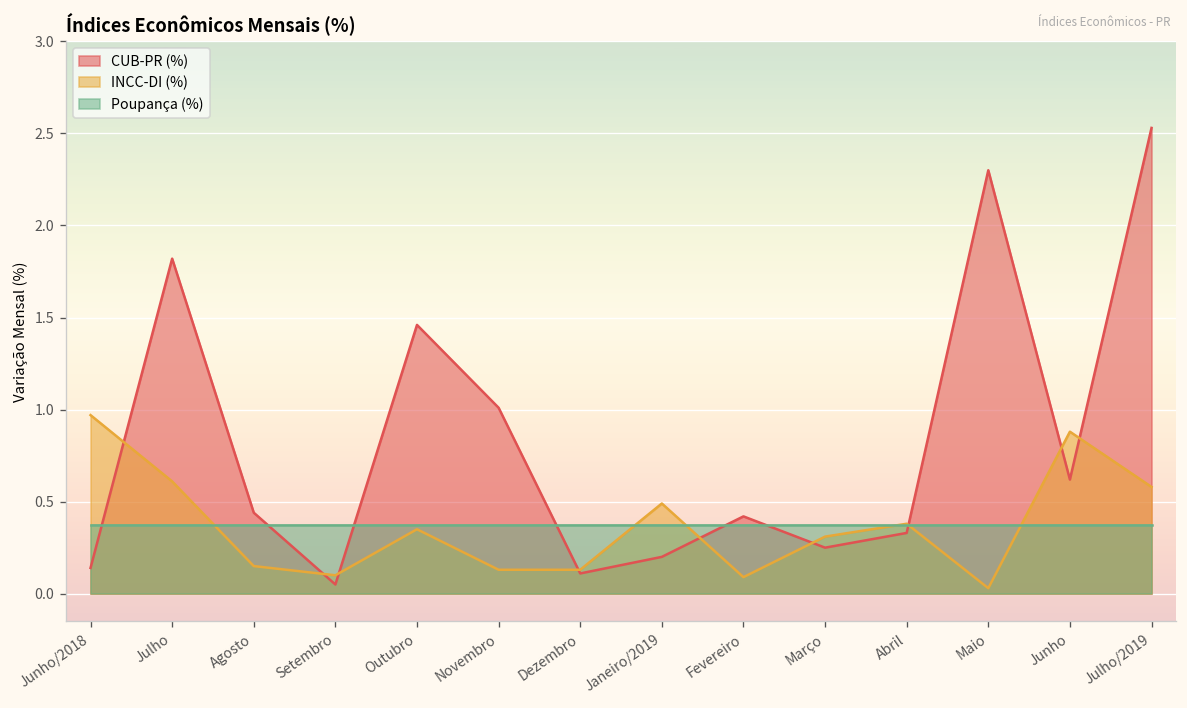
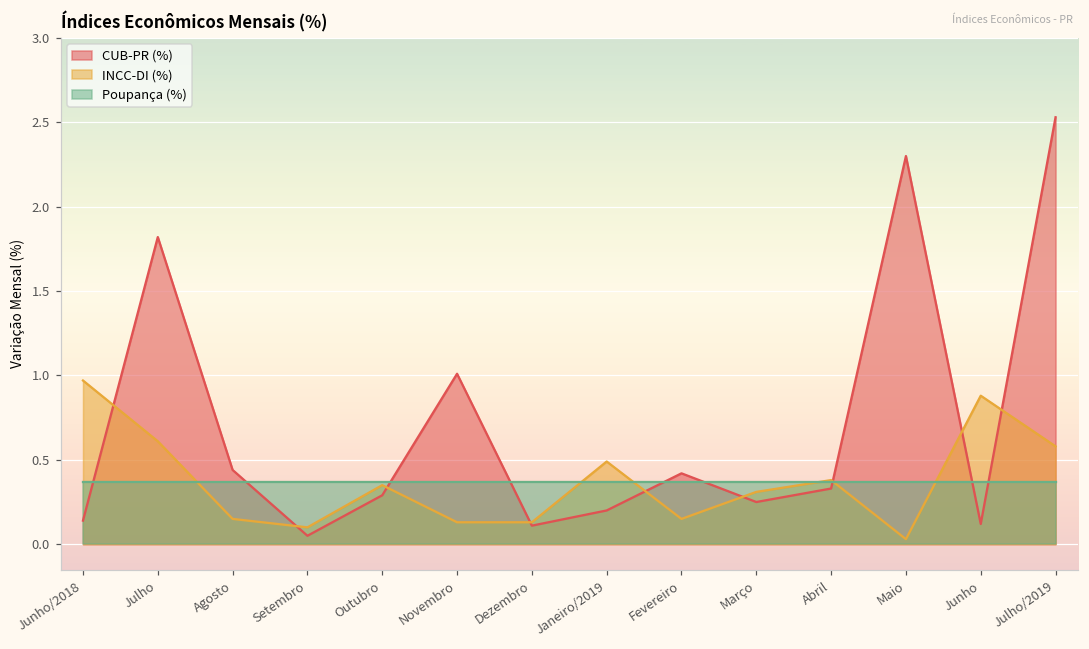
CUB-PR (%), Outubro: 1.46 -> 0.29
INCC-DI (%), Fevereiro: 0.09 -> 0.15
CUB-PR (%), Junho: 0.62 -> 0.12
